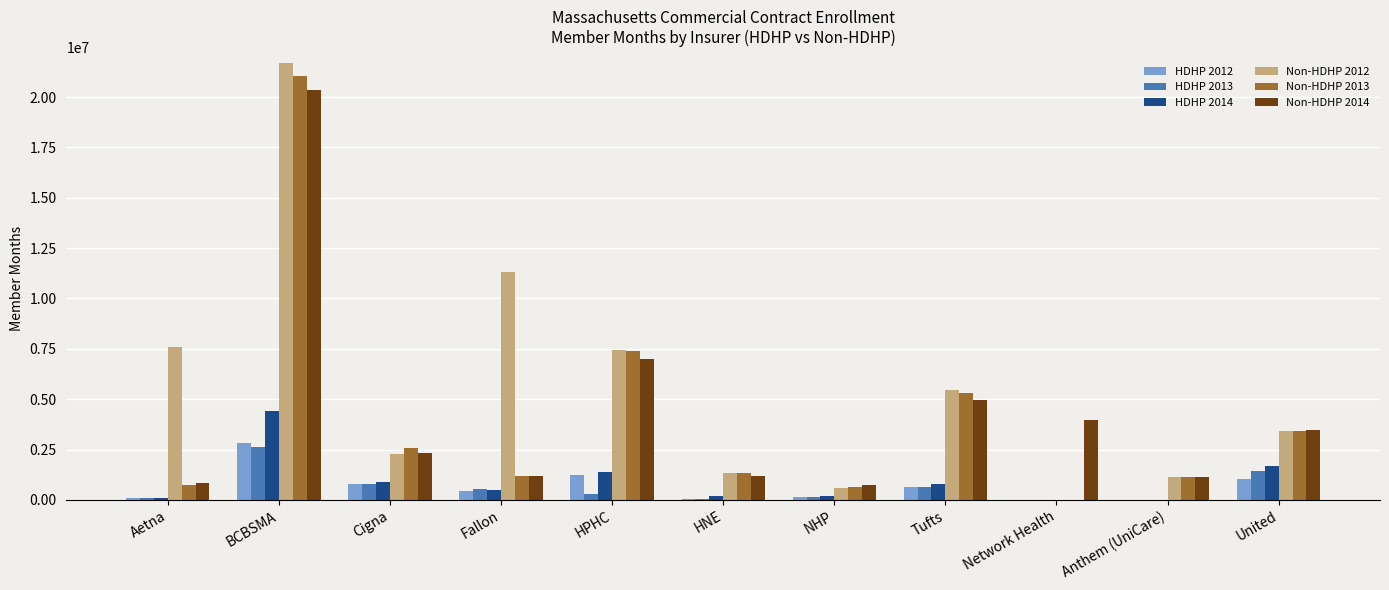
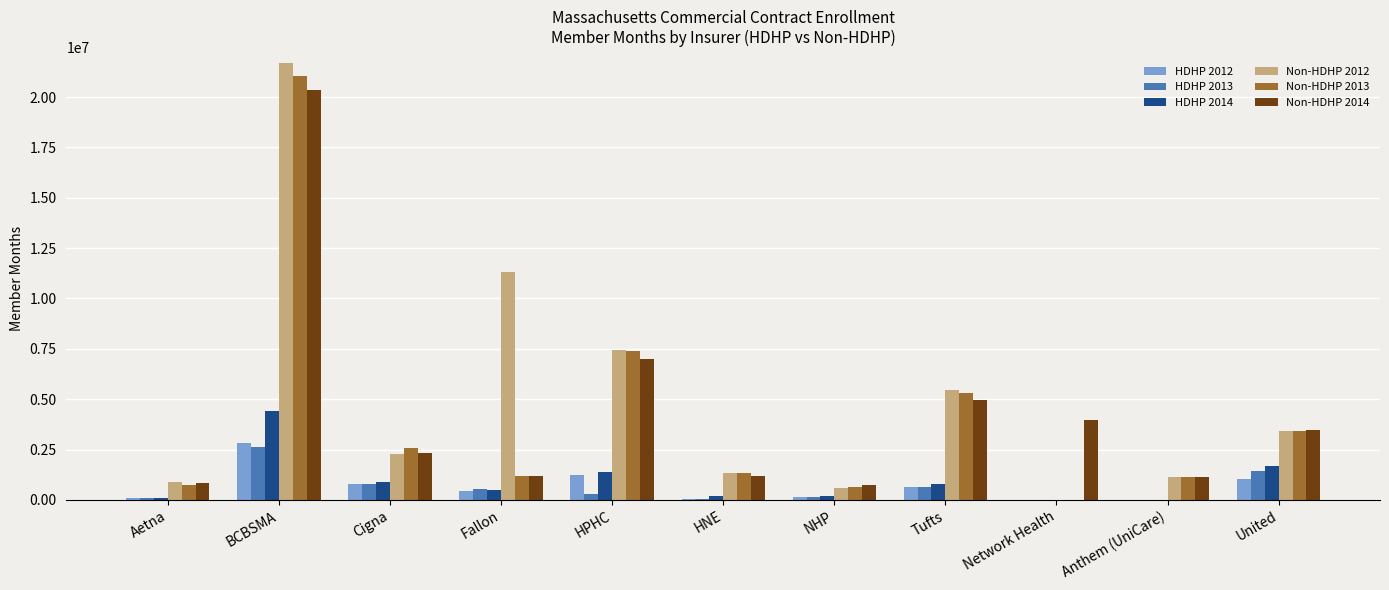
Non-HDHP 2012, Aetna: 7600000 -> 900000
